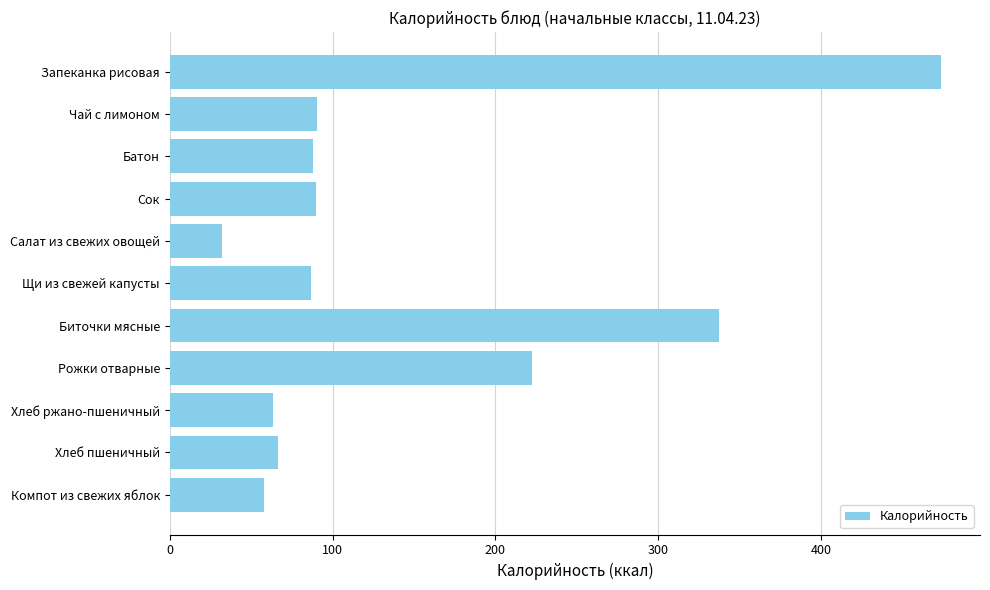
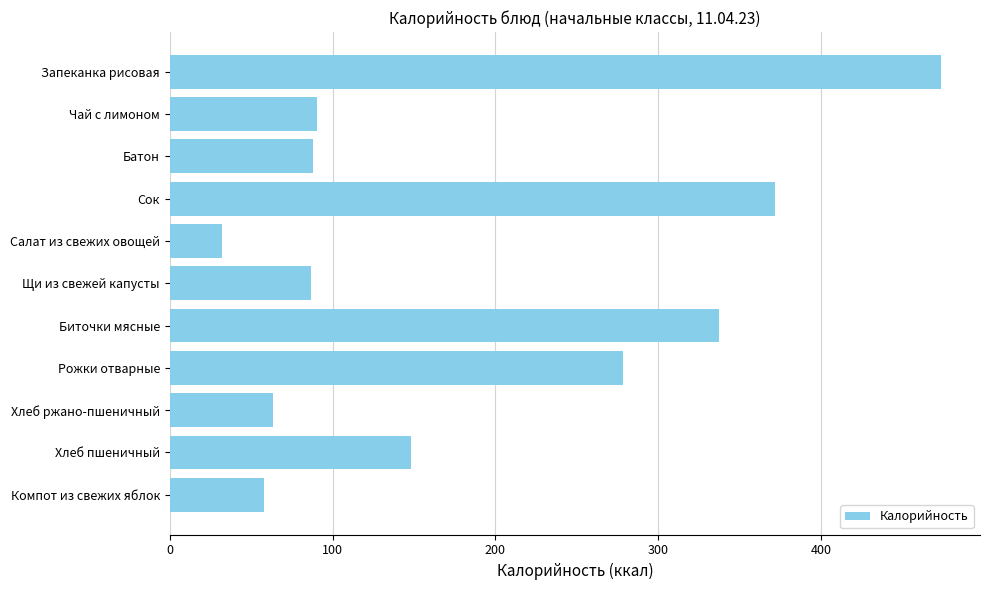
Сок: 90 -> 372
Рожки отварные: 222 -> 278
Хлеб пшеничный: 66 -> 148
